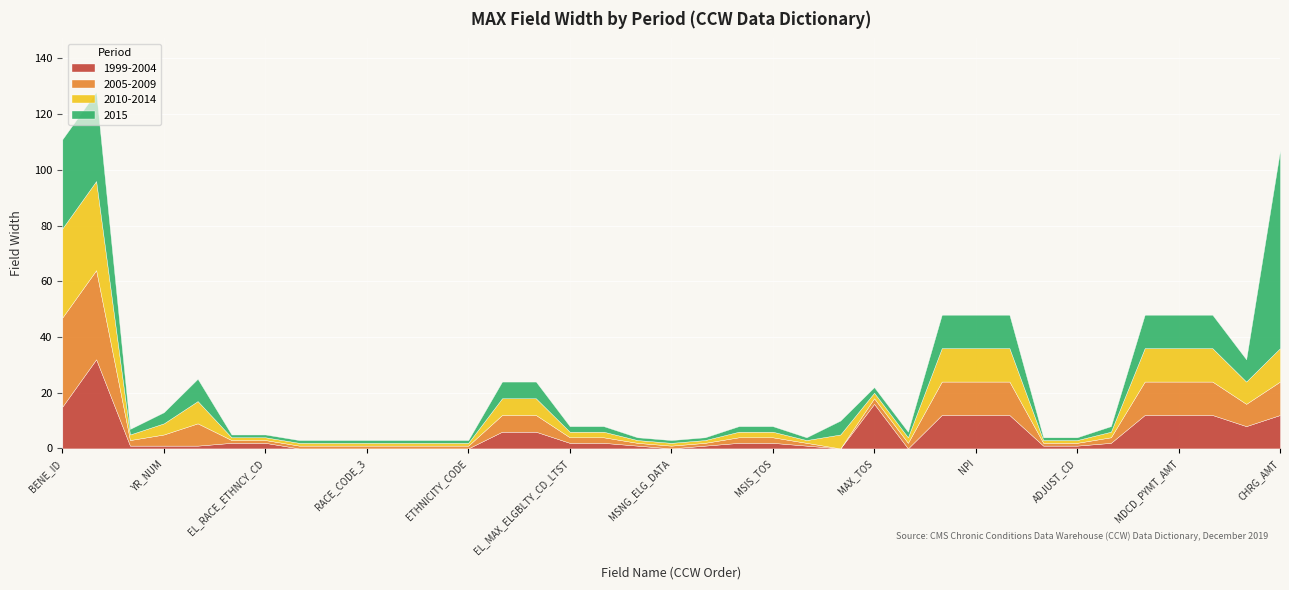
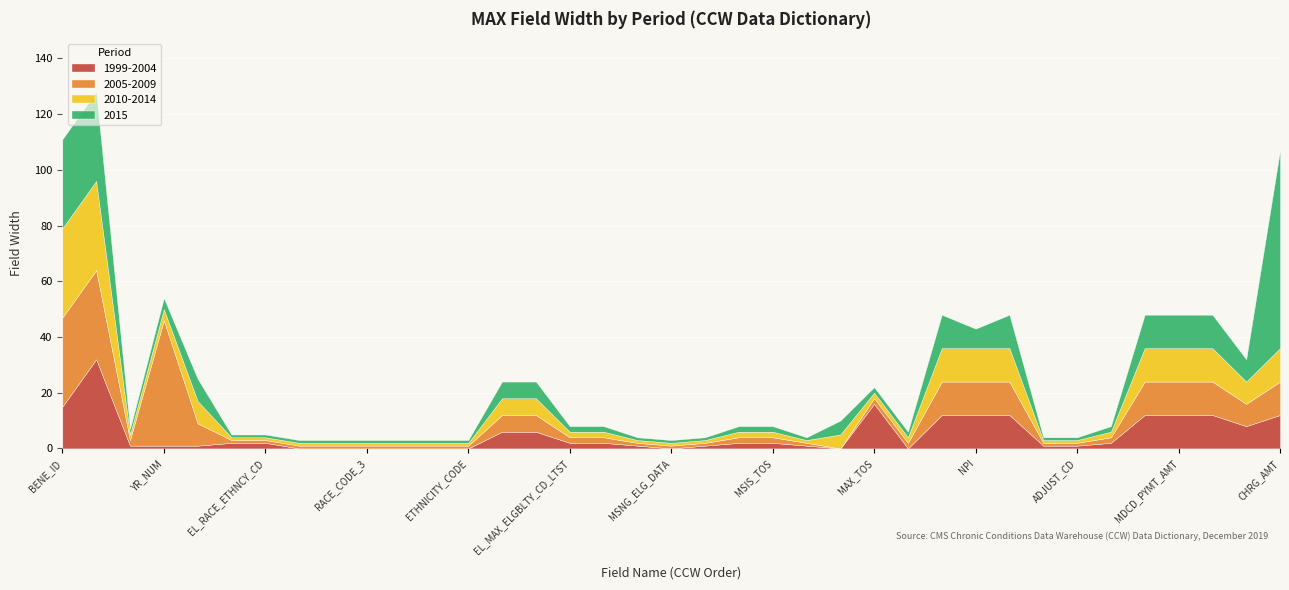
2005-2009, YR_NUM: 4 -> 45
2015, NPI: 12 -> 7
